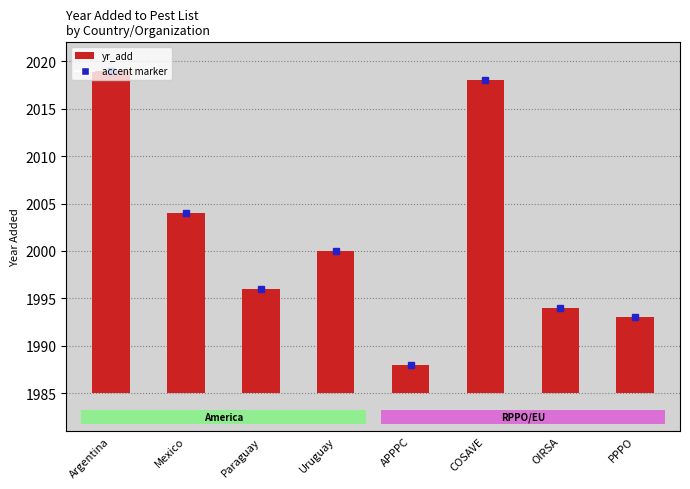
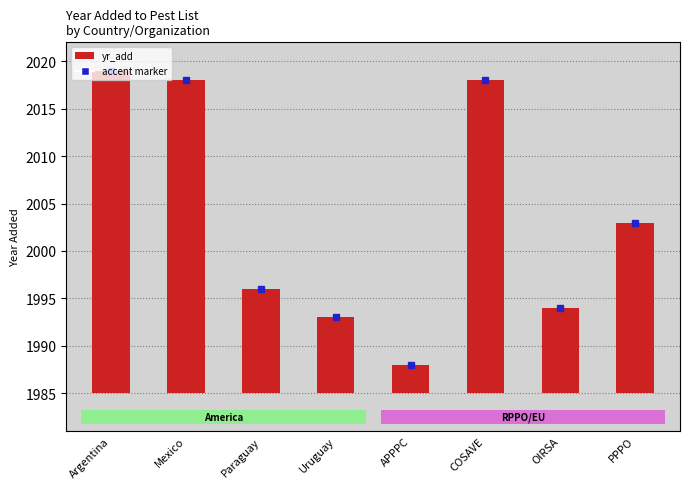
yr_add, Mexico: 2004 -> 2018
yr_add, Uruguay: 2000 -> 1993
yr_add, PPPO: 1993 -> 2003
